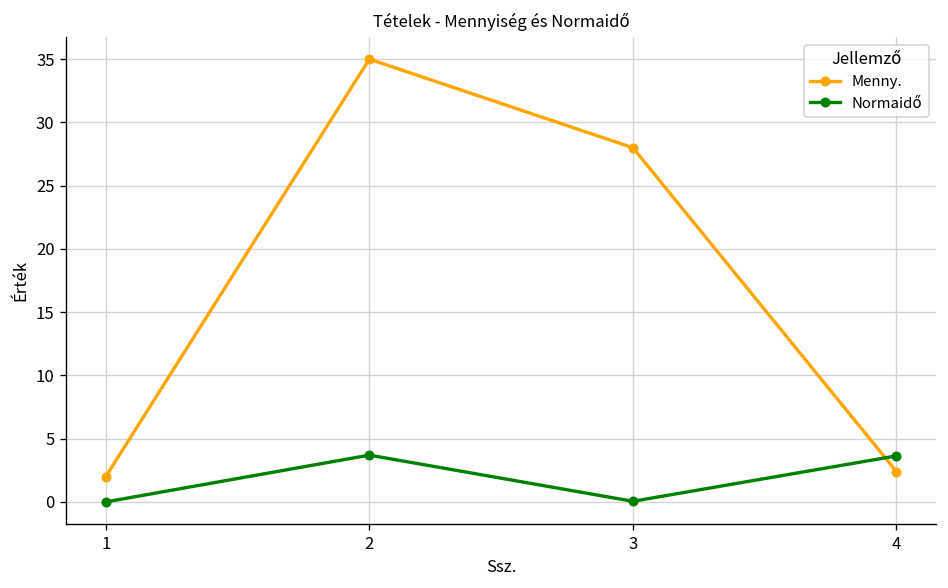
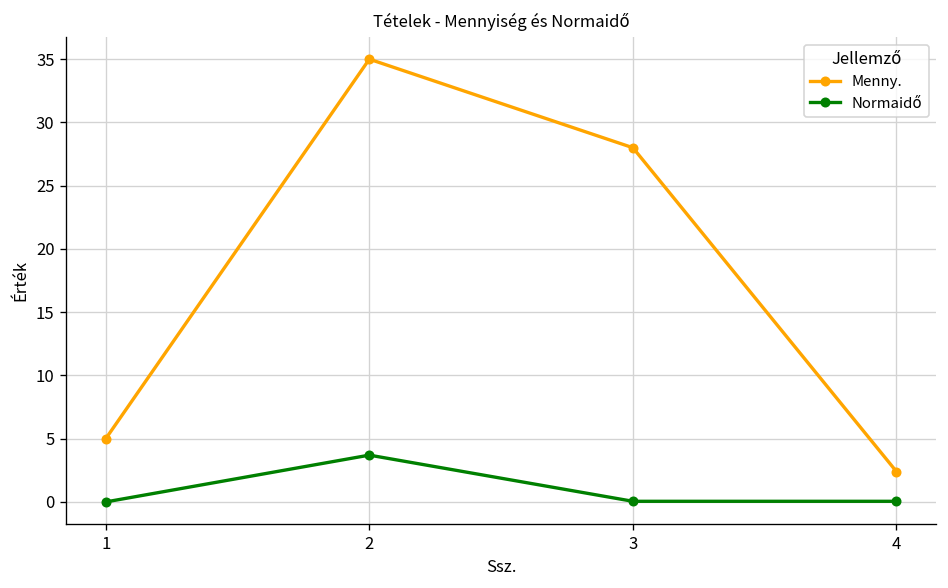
Menny., 1: 2 -> 5
Normaidő, 4: 3.6 -> 0.1
